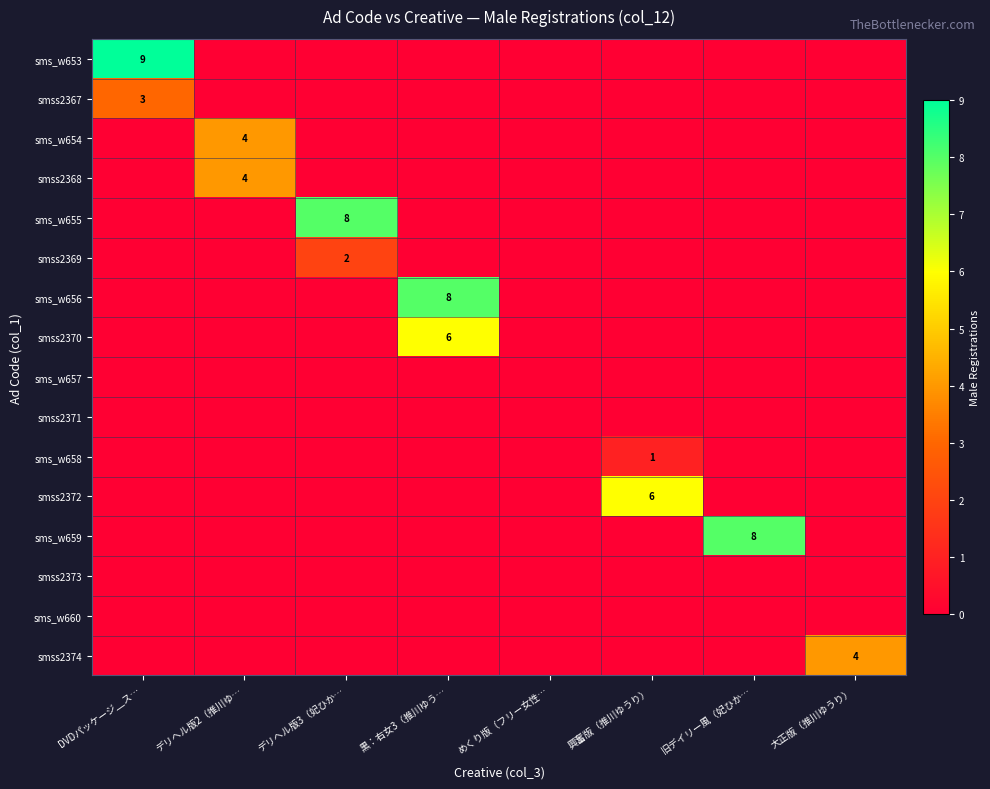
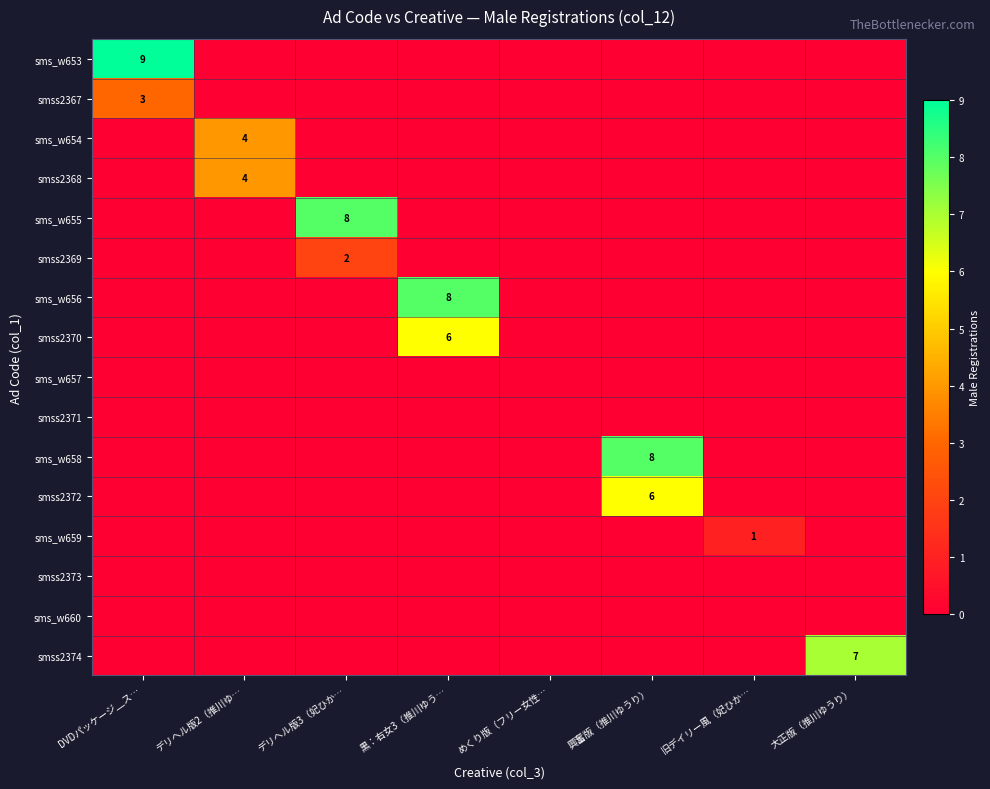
sms_w658, 興奮版（推川ゆうり）: 1 -> 8
sms_w659, 旧デイリー風（妃ひか…: 8 -> 1
smss2374, 大正版（推川ゆうり）: 4 -> 7
